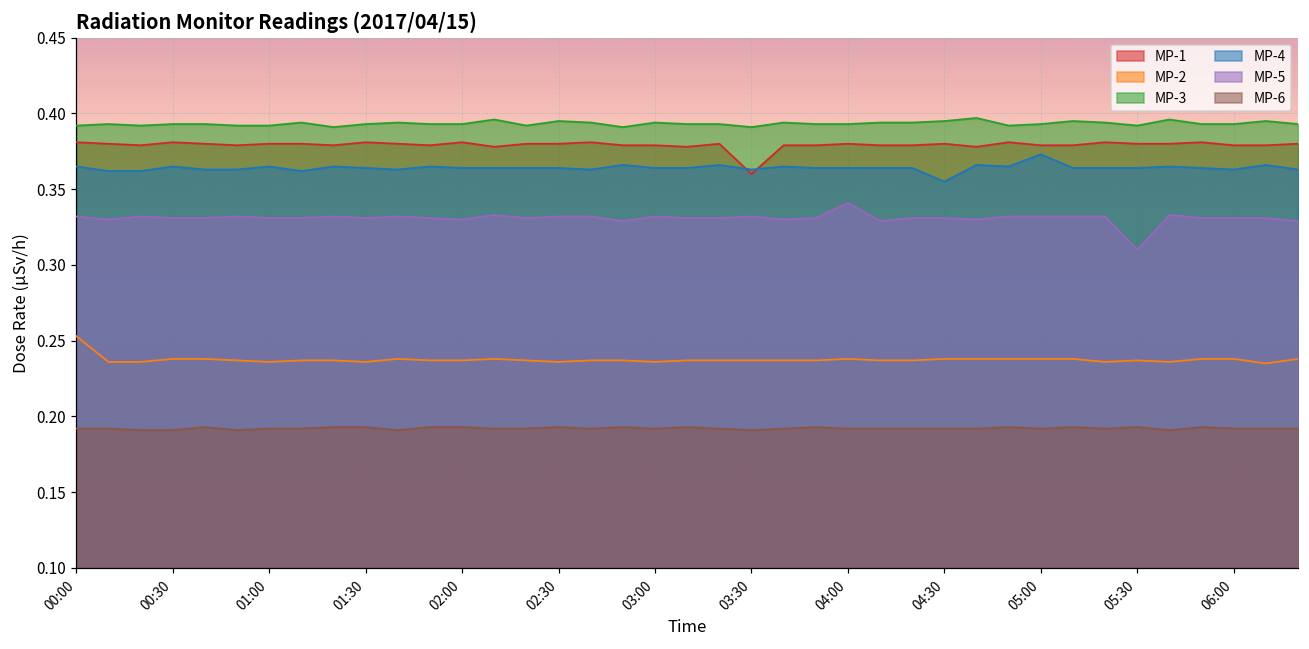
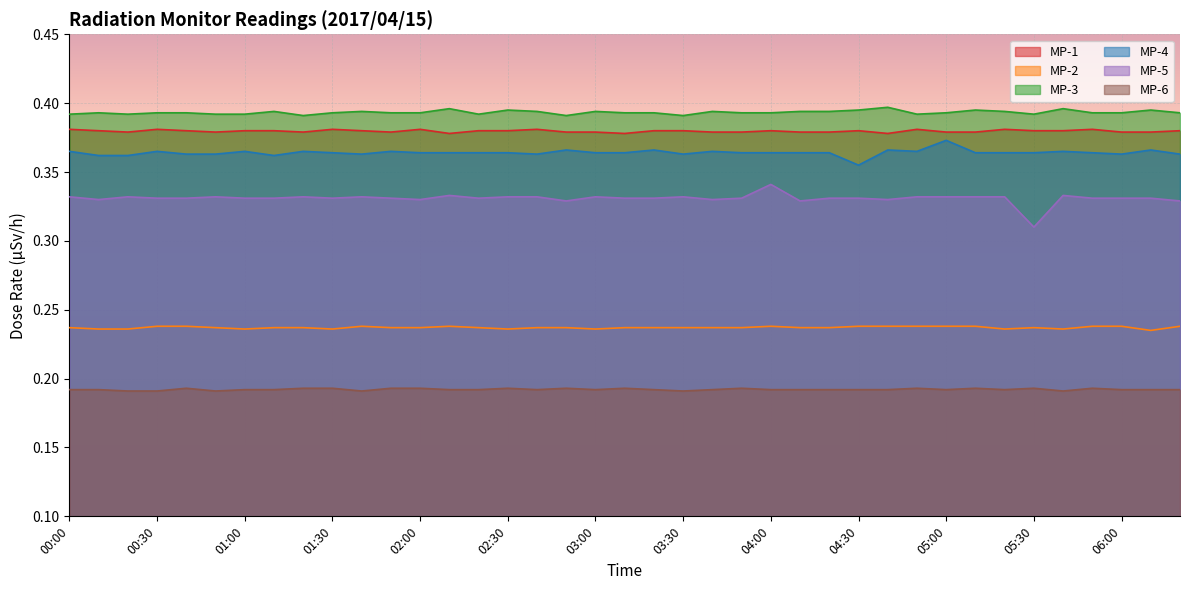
MP-2, 00:00: 0.253 -> 0.237
MP-1, 03:30: 0.36 -> 0.38
